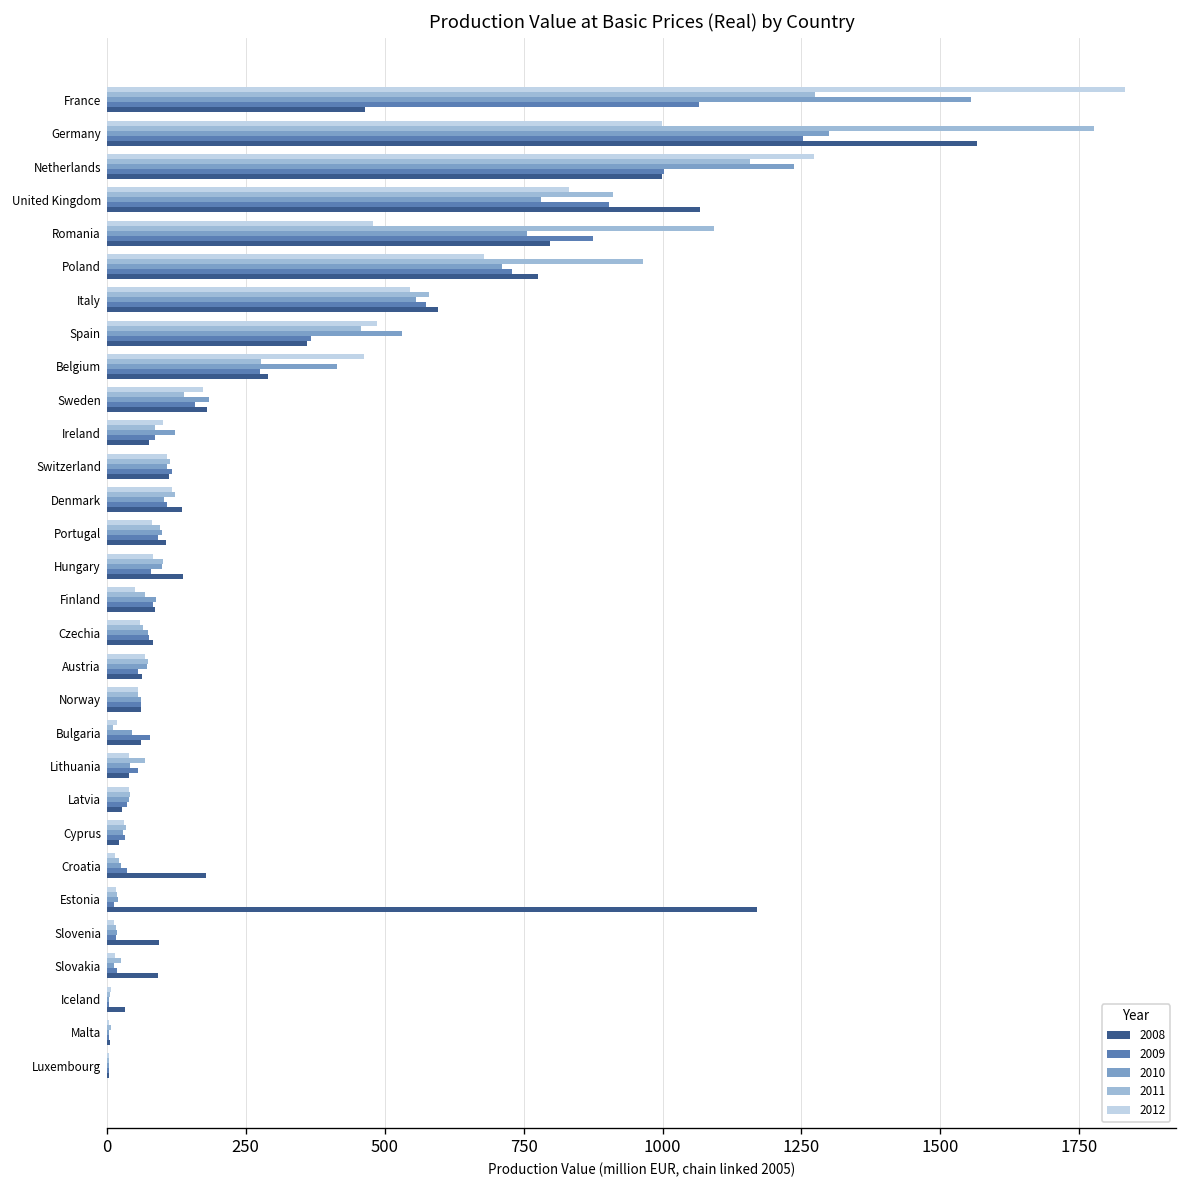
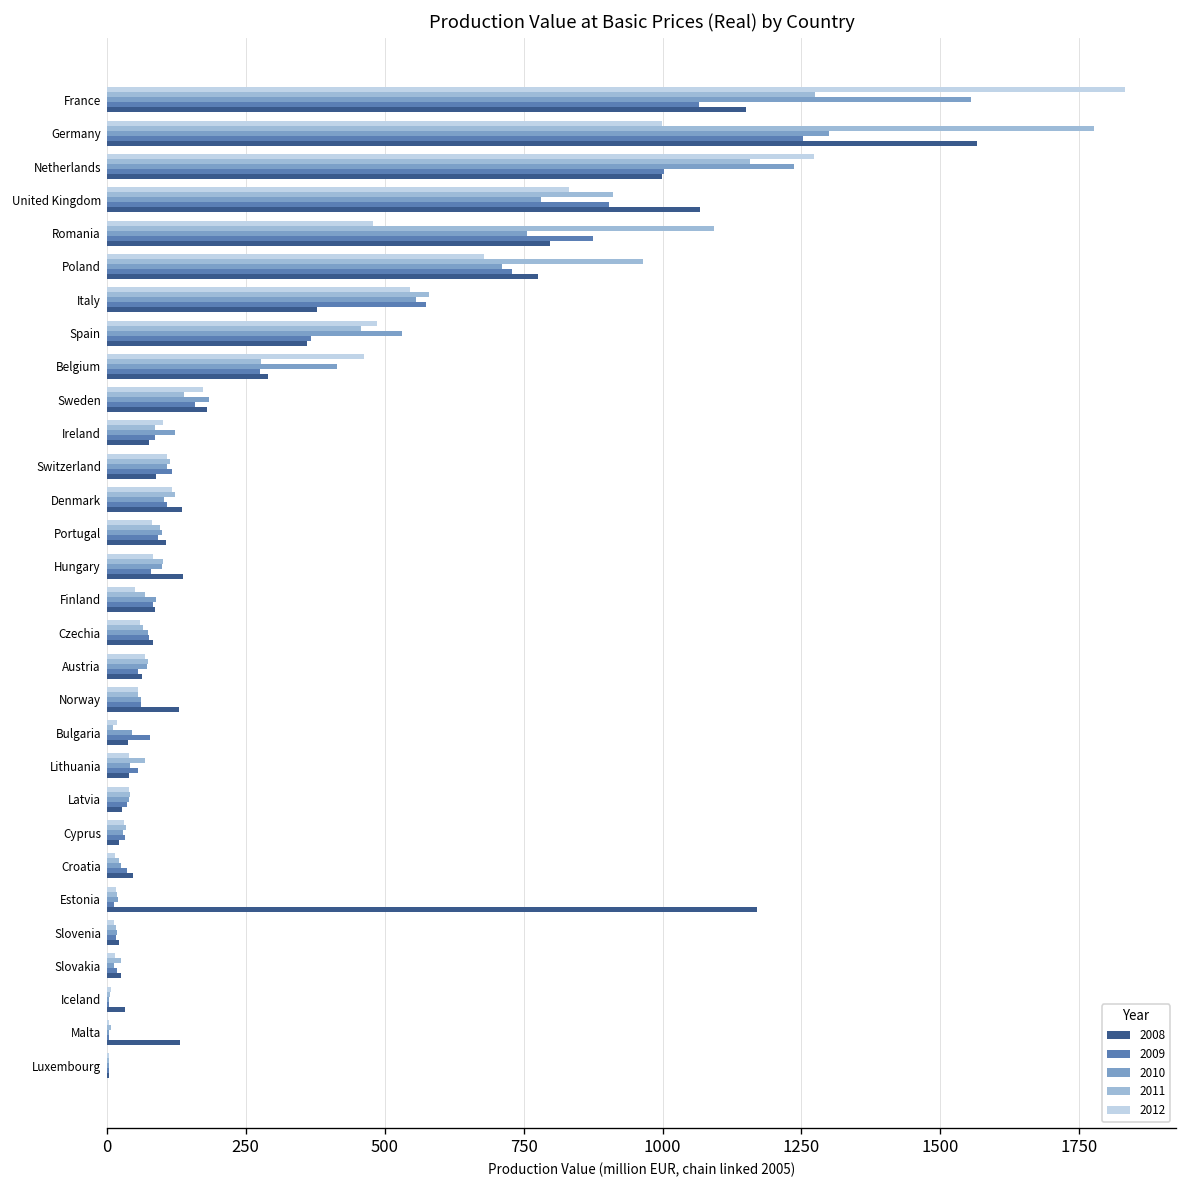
2008, France: 460 -> 1150
2008, Italy: 600 -> 380
2008, Switzerland: 110 -> 90
2008, Norway: 60 -> 130
2008, Bulgaria: 60 -> 40
2008, Croatia: 180 -> 50
2008, Slovenia: 90 -> 20
2008, Slovakia: 90 -> 30
2008, Malta: 10 -> 130
